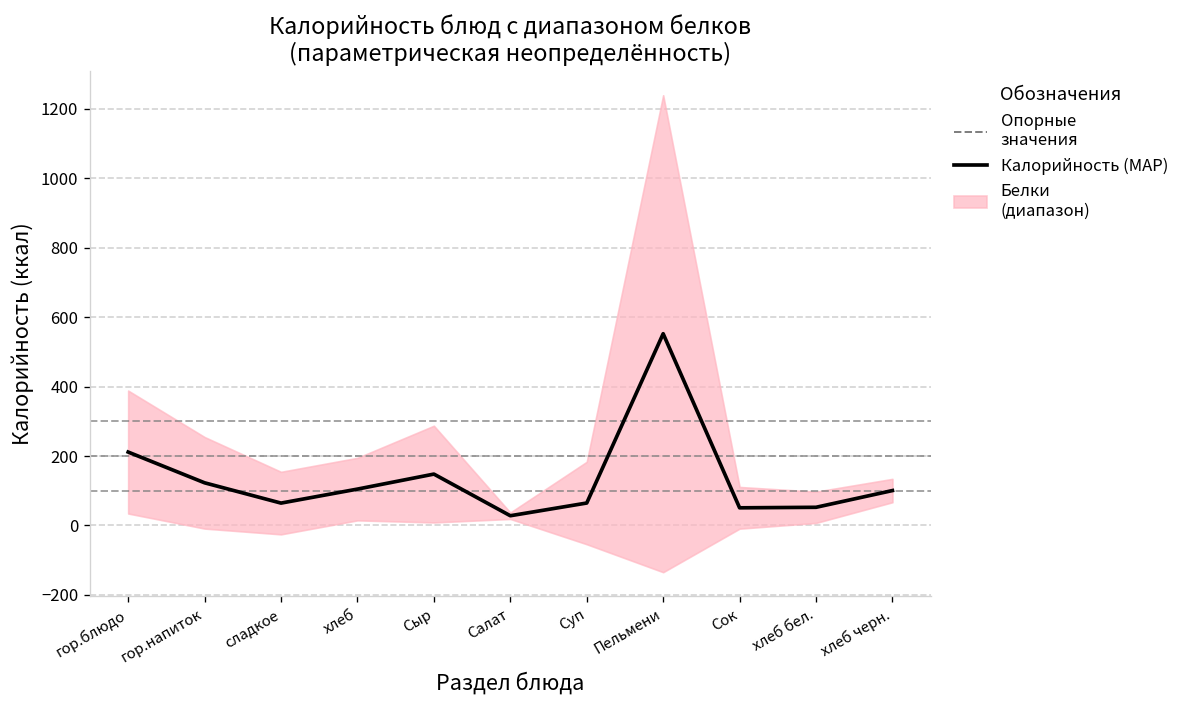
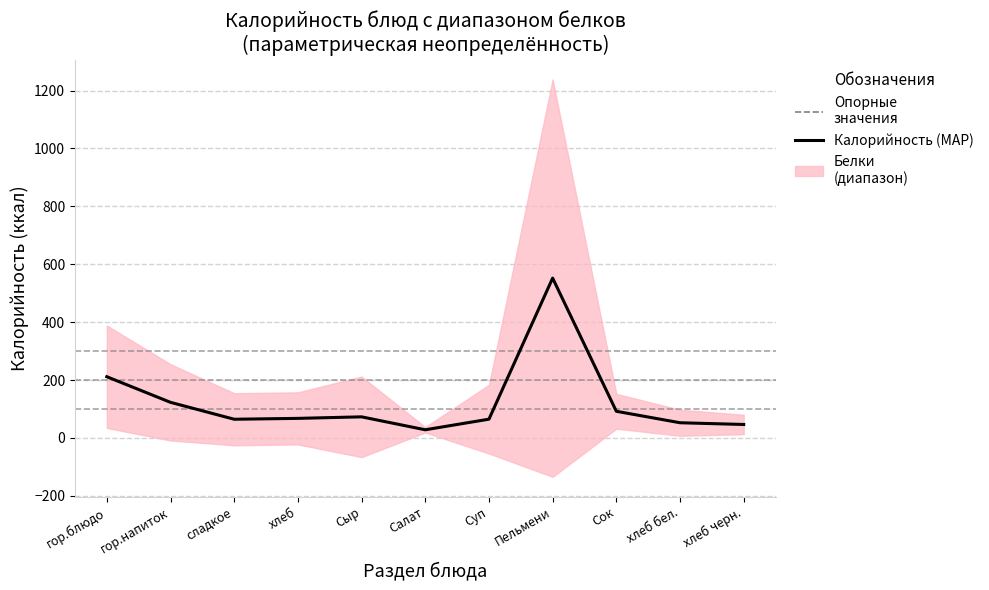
Калорийность (MAP), хлеб: 100 -> 70
Калорийность (MAP), Сыр: 150 -> 70
Калорийность (MAP), Сок: 50 -> 90
Калорийность (MAP), хлеб черн.: 100 -> 50
